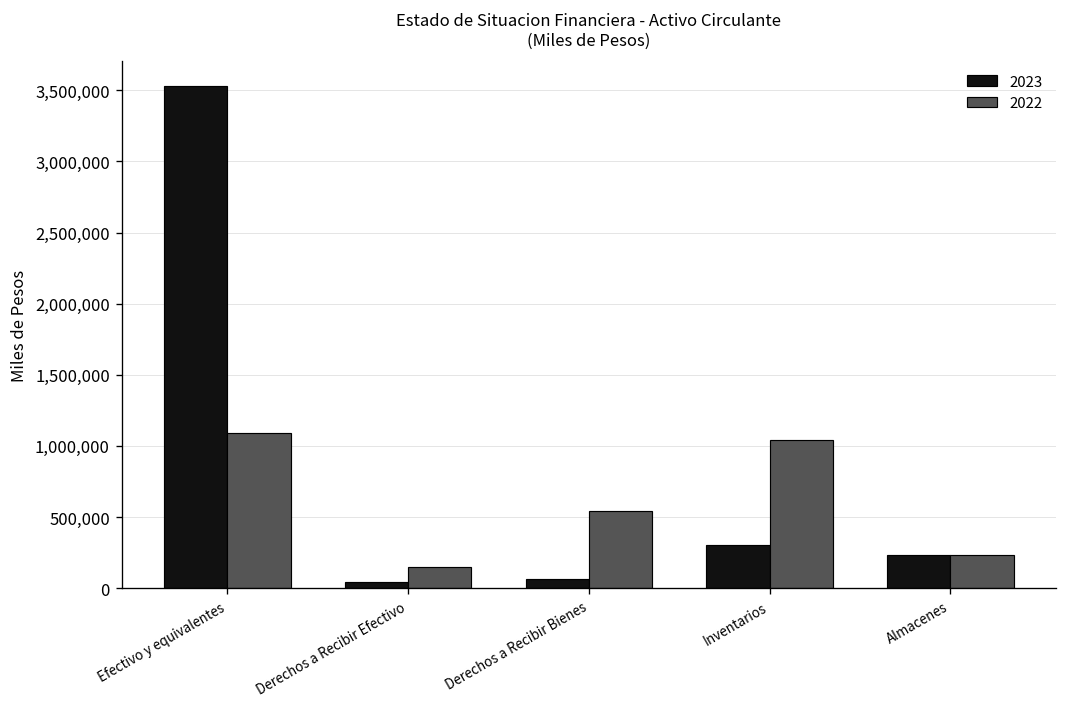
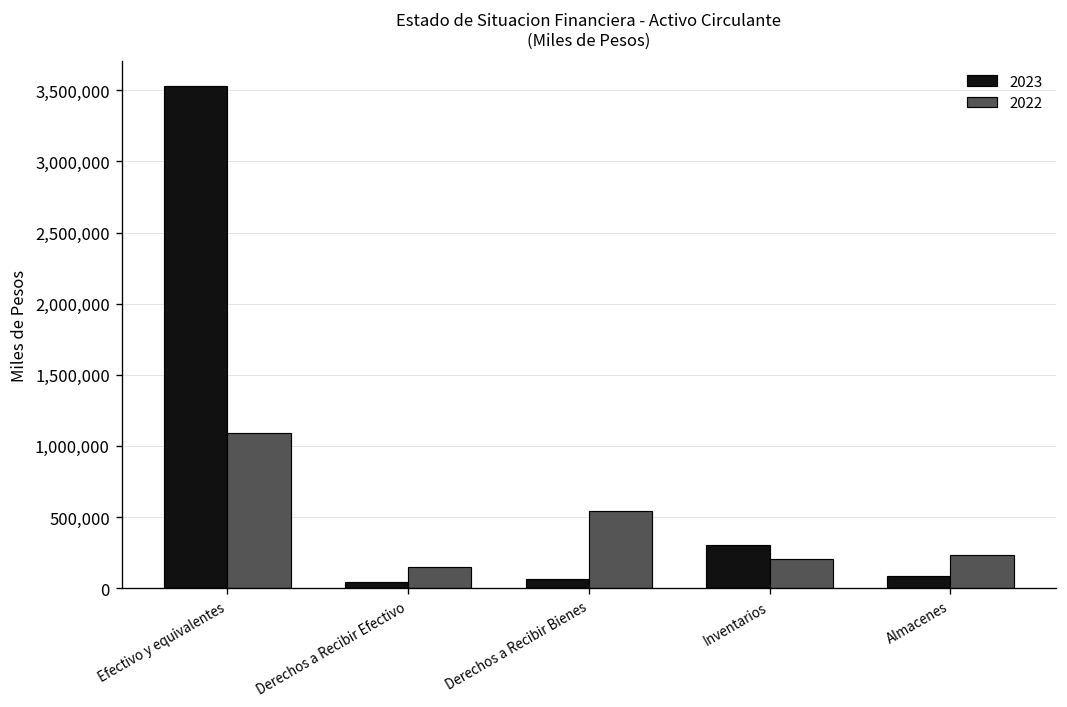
2022, Inventarios: 1,040,000 -> 210,000
2023, Almacenes: 230,000 -> 90,000
